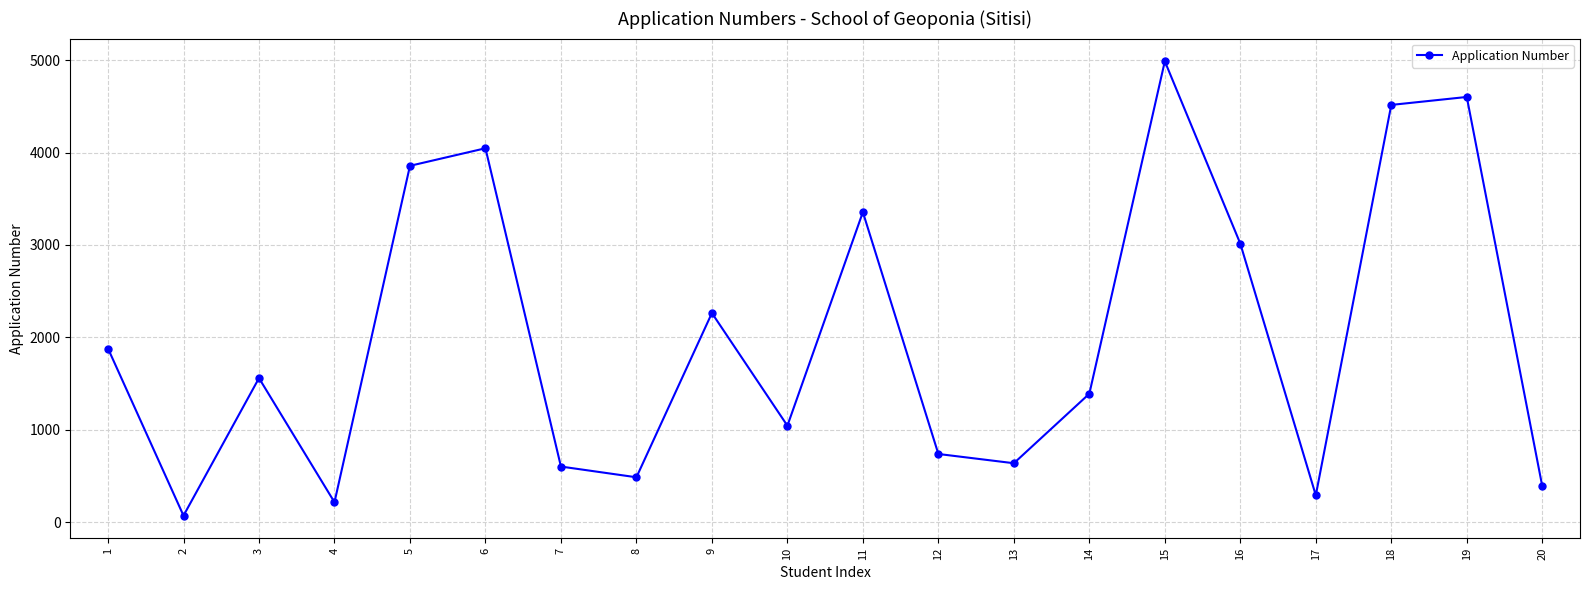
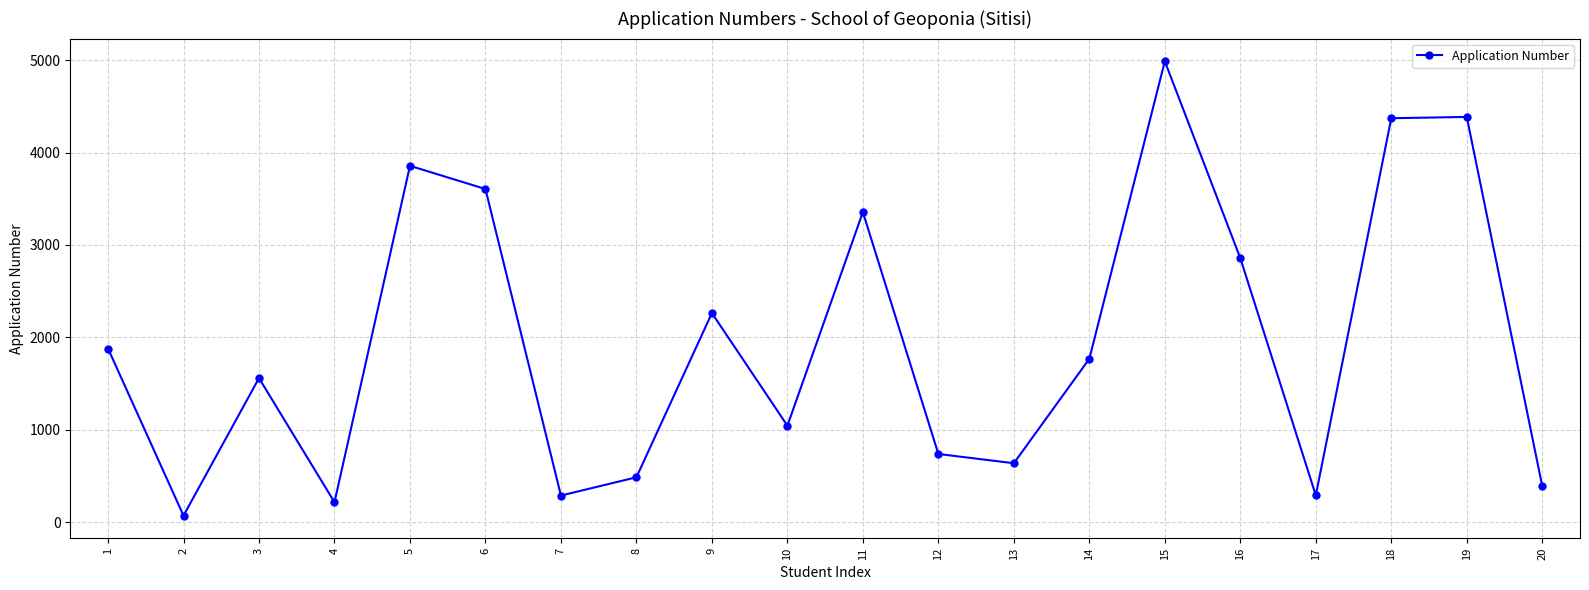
6: 4000 -> 3600
7: 600 -> 300
14: 1400 -> 1800
16: 3000 -> 2900
18: 4500 -> 4400
19: 4600 -> 4400
